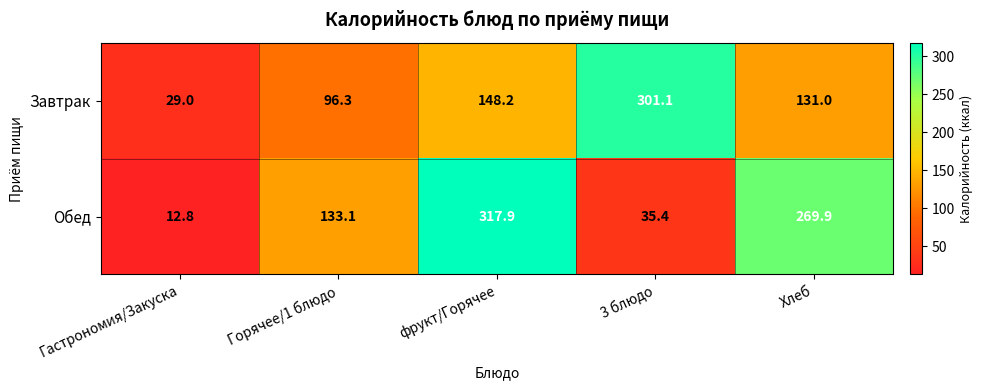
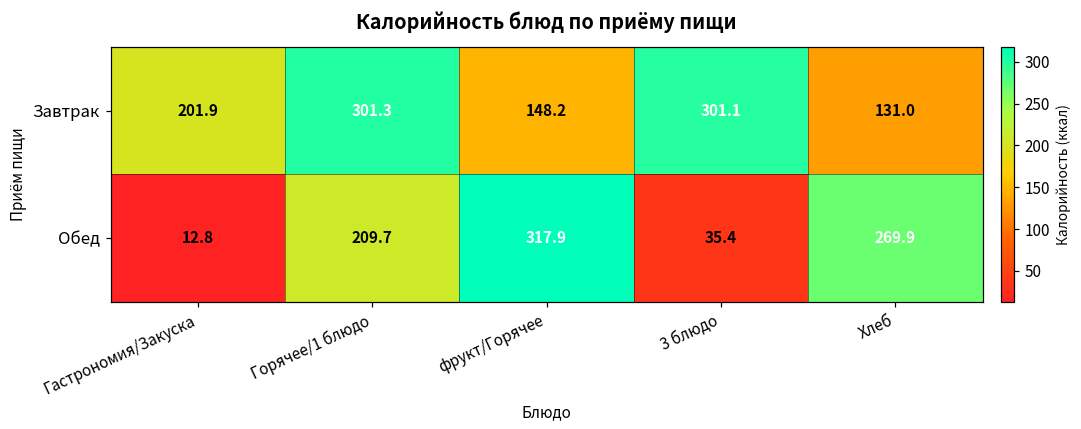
Завтрак, Гастрономия/Закуска: 29.0 -> 201.9
Завтрак, Горячее/1 блюдо: 96.3 -> 301.3
Обед, Горячее/1 блюдо: 133.1 -> 209.7
